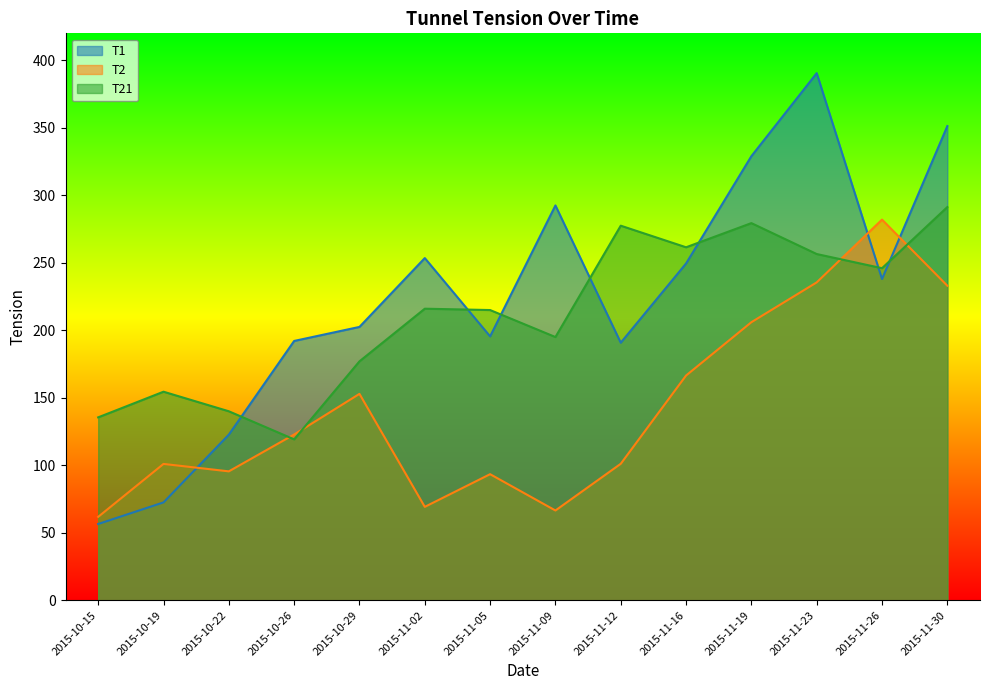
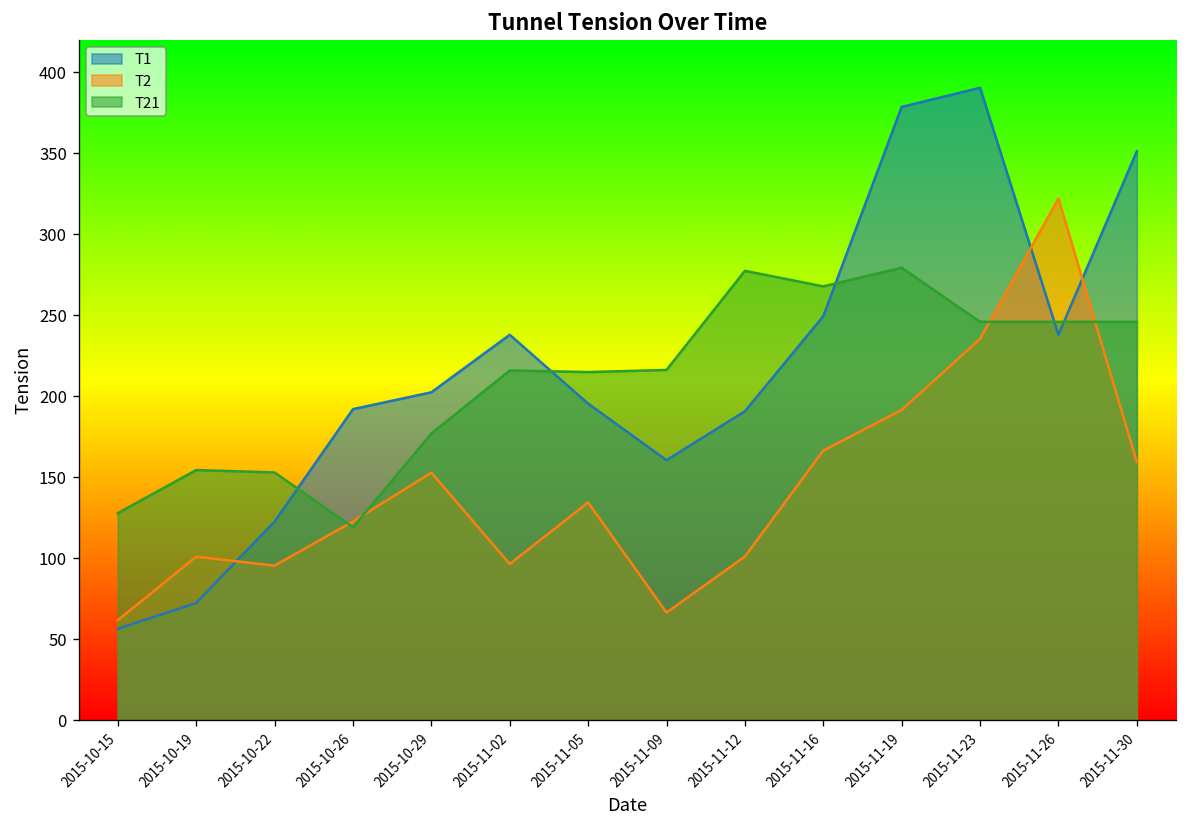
T21, 2015-10-15: 136 -> 128
T21, 2015-10-22: 140 -> 153
T1, 2015-11-02: 254 -> 238
T2, 2015-11-02: 69 -> 97
T2, 2015-11-05: 93 -> 135
T1, 2015-11-09: 293 -> 161
T21, 2015-11-09: 195 -> 216
T21, 2015-11-16: 262 -> 268
T1, 2015-11-19: 329 -> 379
T2, 2015-11-19: 206 -> 192
T21, 2015-11-23: 257 -> 246
T2, 2015-11-26: 282 -> 322
T2, 2015-11-30: 233 -> 160
T21, 2015-11-30: 291 -> 246
